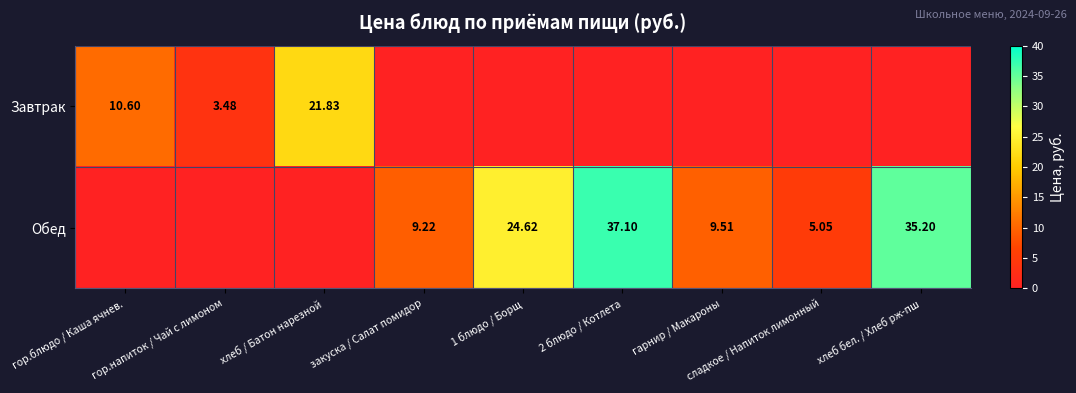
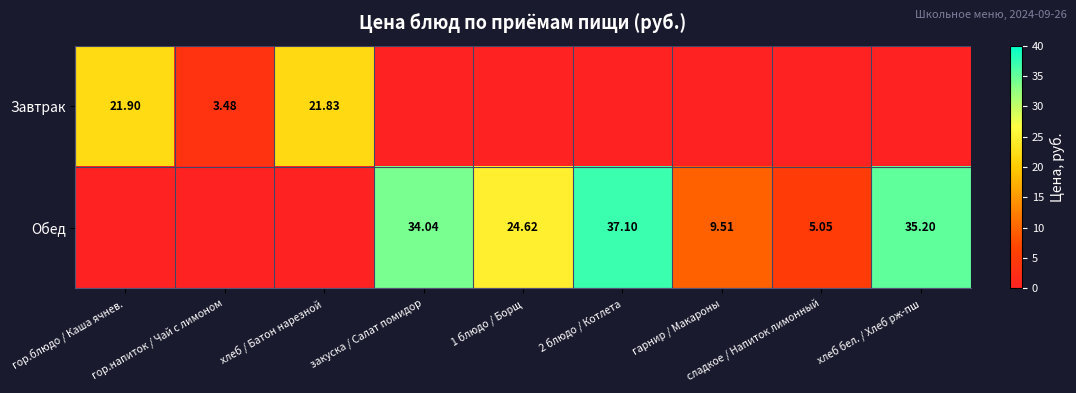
Завтрак, гор.блюдо / Каша ячнев.: 10.60 -> 21.90
Обед, закуска / Салат помидор: 9.22 -> 34.04
